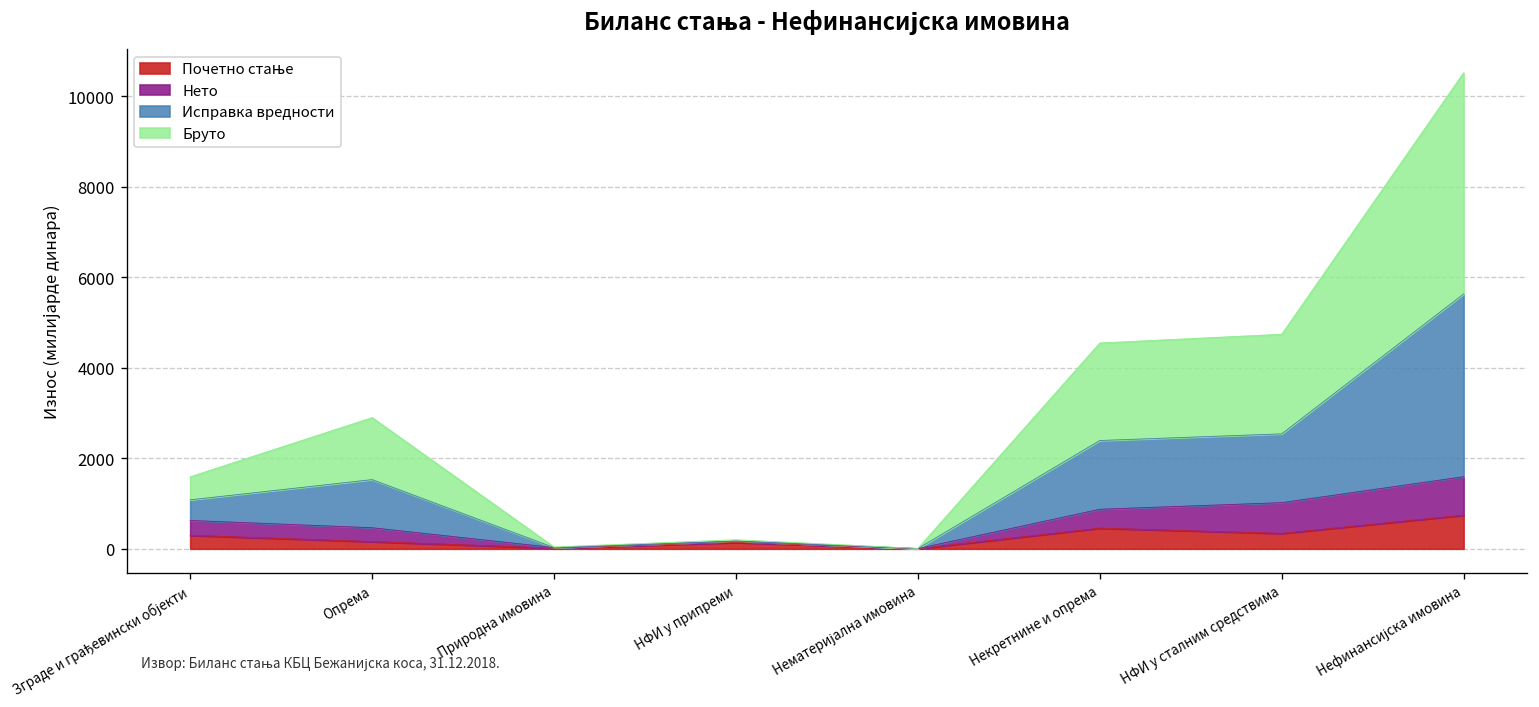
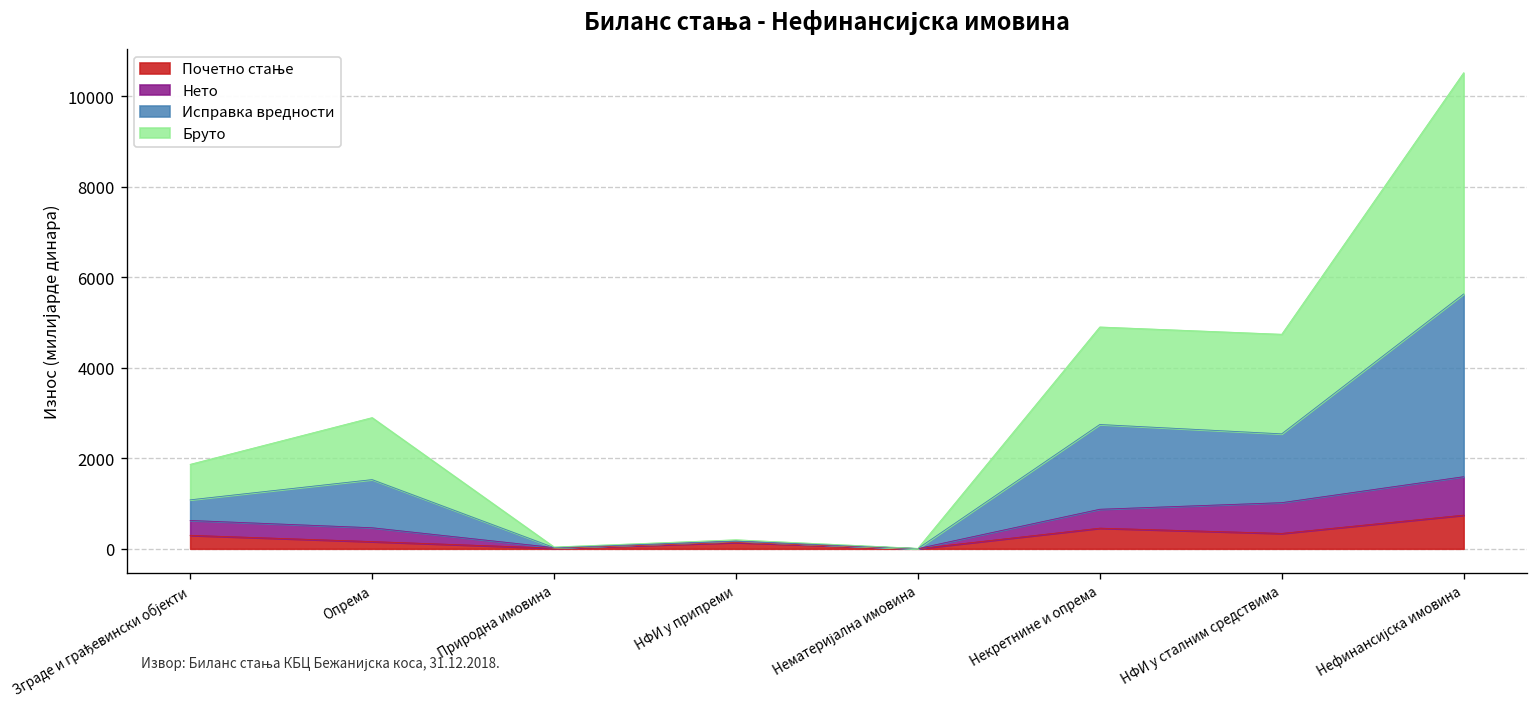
Бруто, Зграде и грађевински објекти: 500 -> 800
Исправка вредности, Некретнине и опрема: 1500 -> 1900
